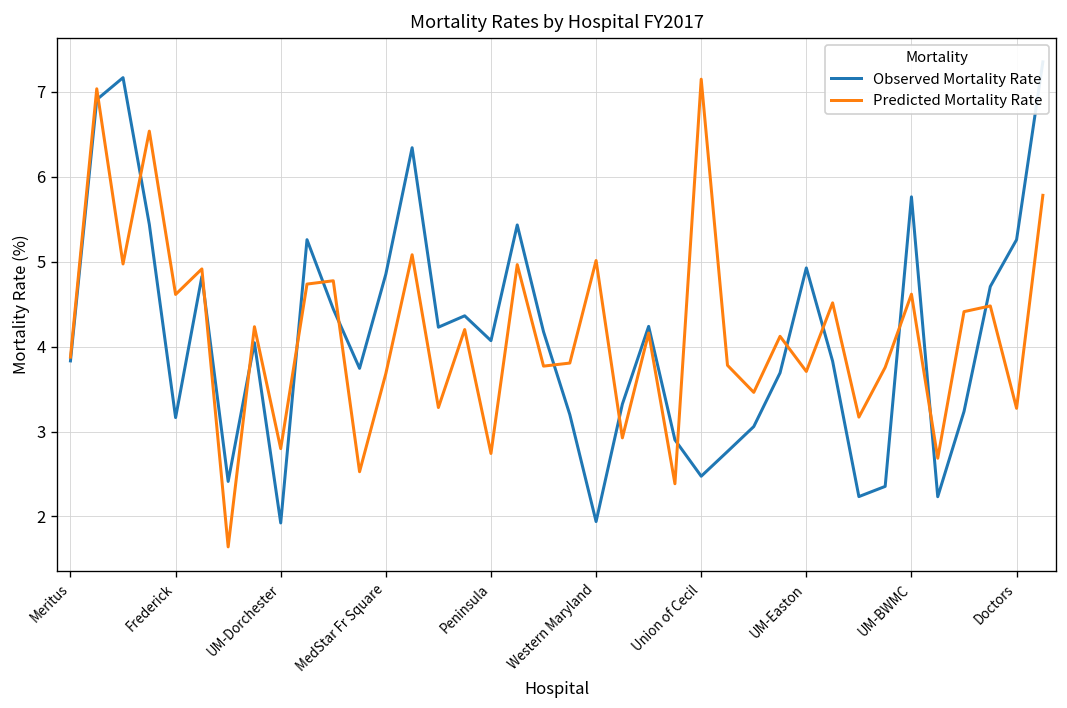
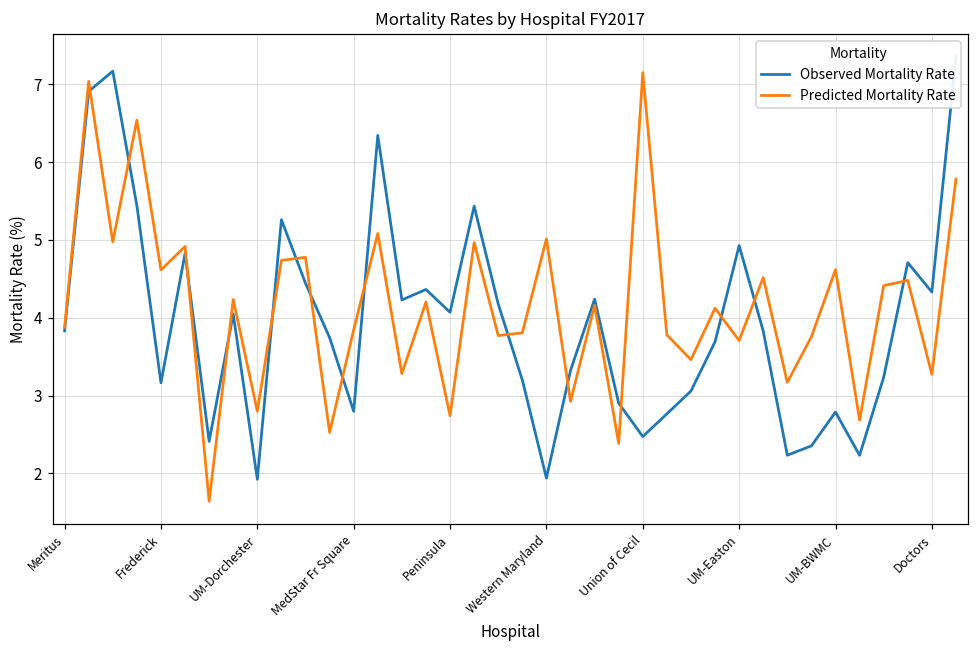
Observed Mortality Rate, MedStar Fr Square: 4.9 -> 2.8
Predicted Mortality Rate, MedStar Fr Square: 3.7 -> 3.8
Observed Mortality Rate, UM-BWMC: 5.8 -> 2.8
Observed Mortality Rate, Doctors: 5.3 -> 4.3
